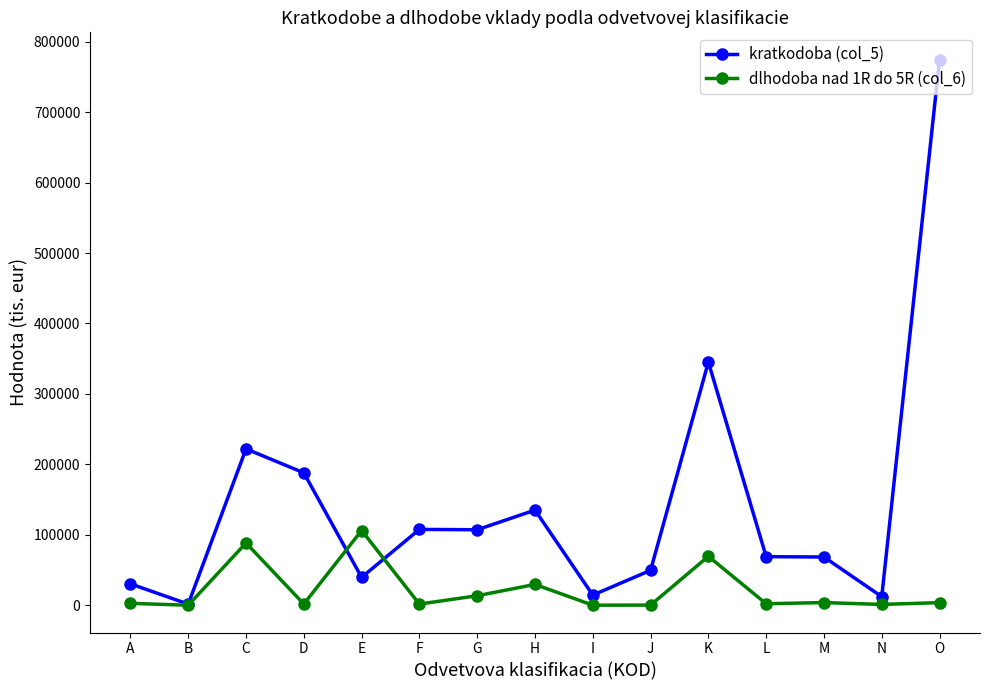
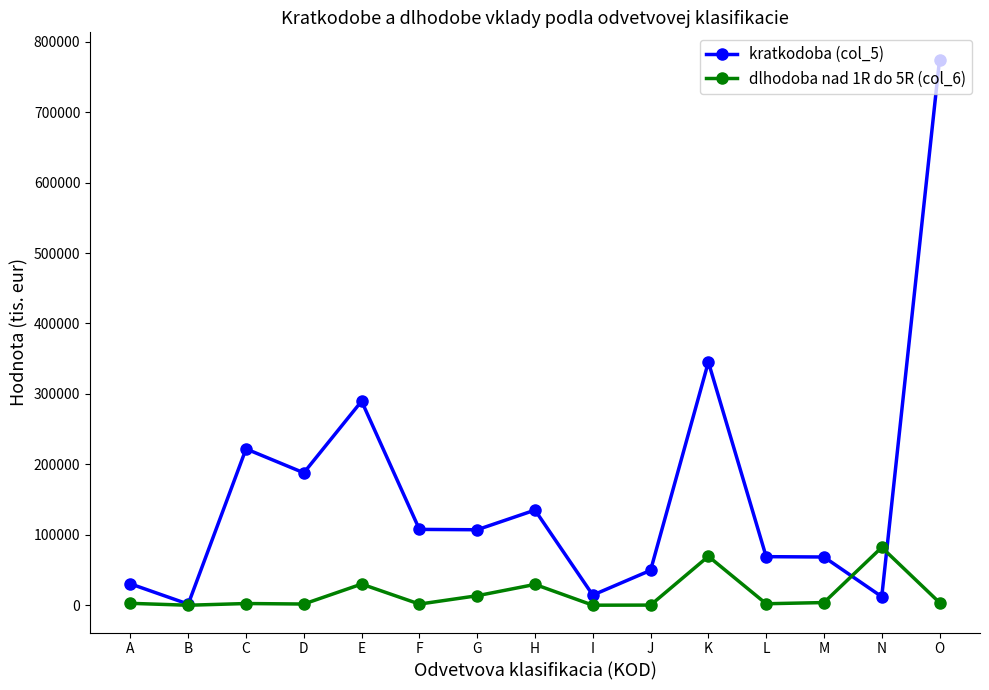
dlhodoba nad 1R do 5R (col_6), C: 90000 -> 0
kratkodoba (col_5), E: 40000 -> 290000
dlhodoba nad 1R do 5R (col_6), E: 110000 -> 30000
dlhodoba nad 1R do 5R (col_6), N: 0 -> 80000
